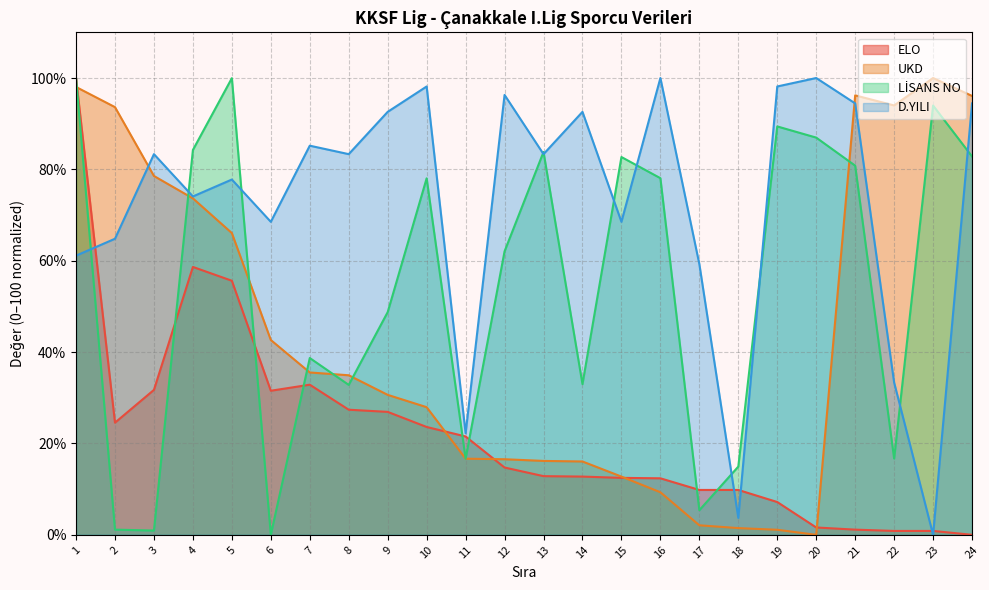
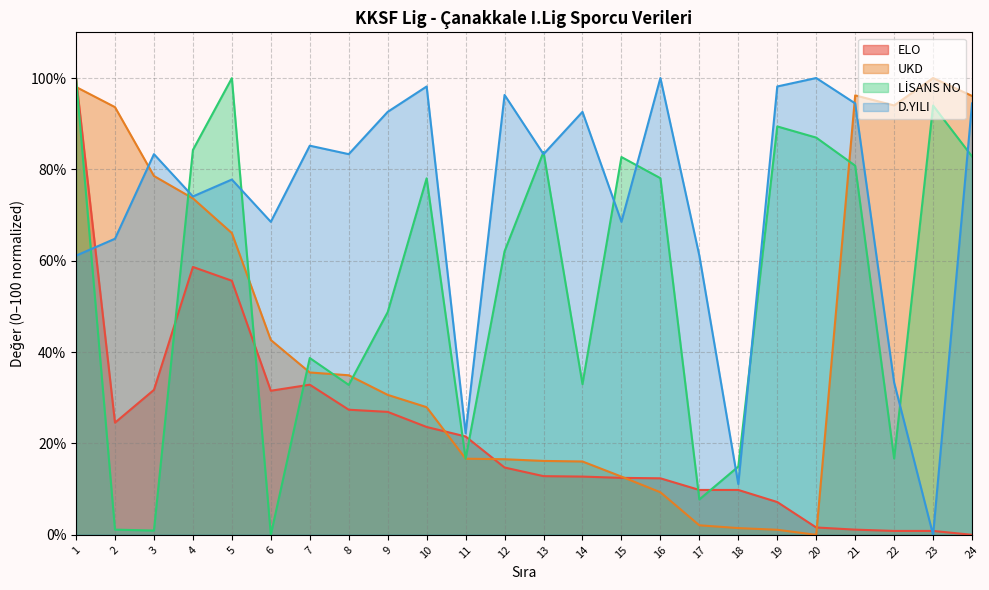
LİSANS NO, 17: 5% -> 8%
D.YILI, 17: 59% -> 61%
D.YILI, 18: 4% -> 11%
